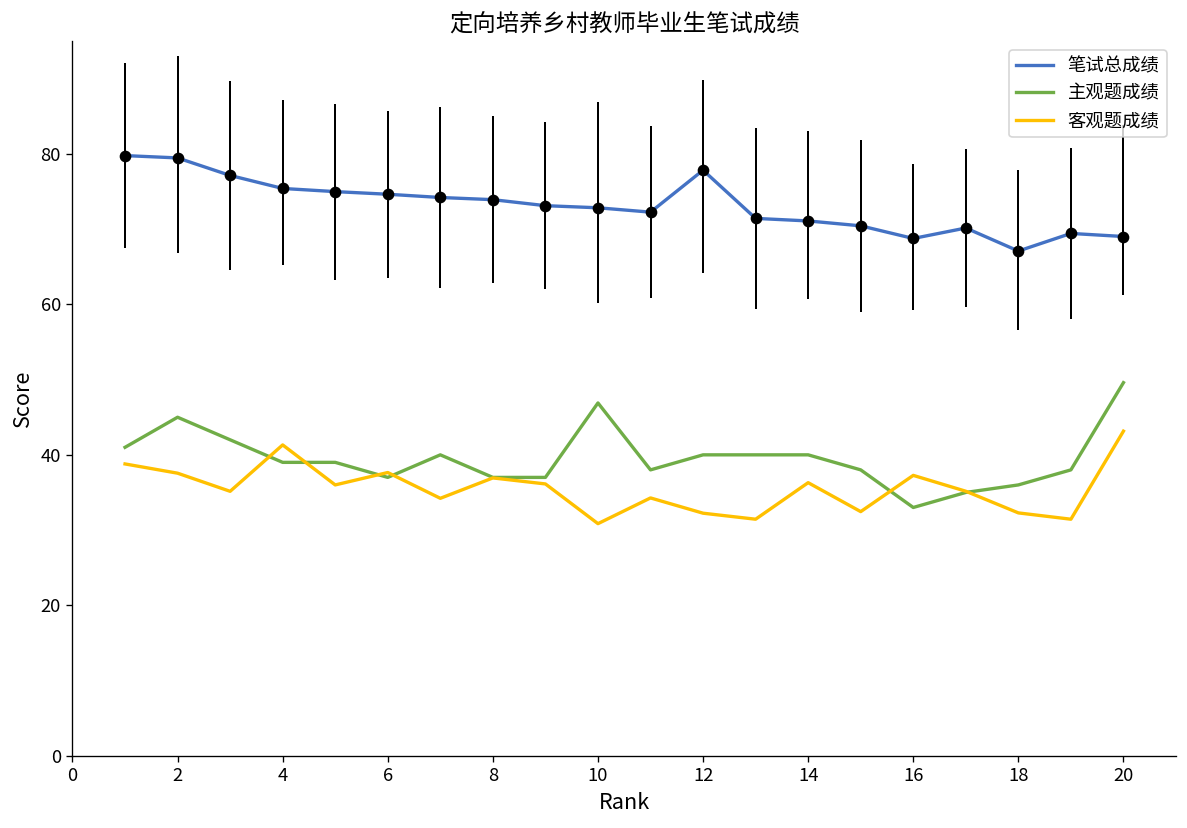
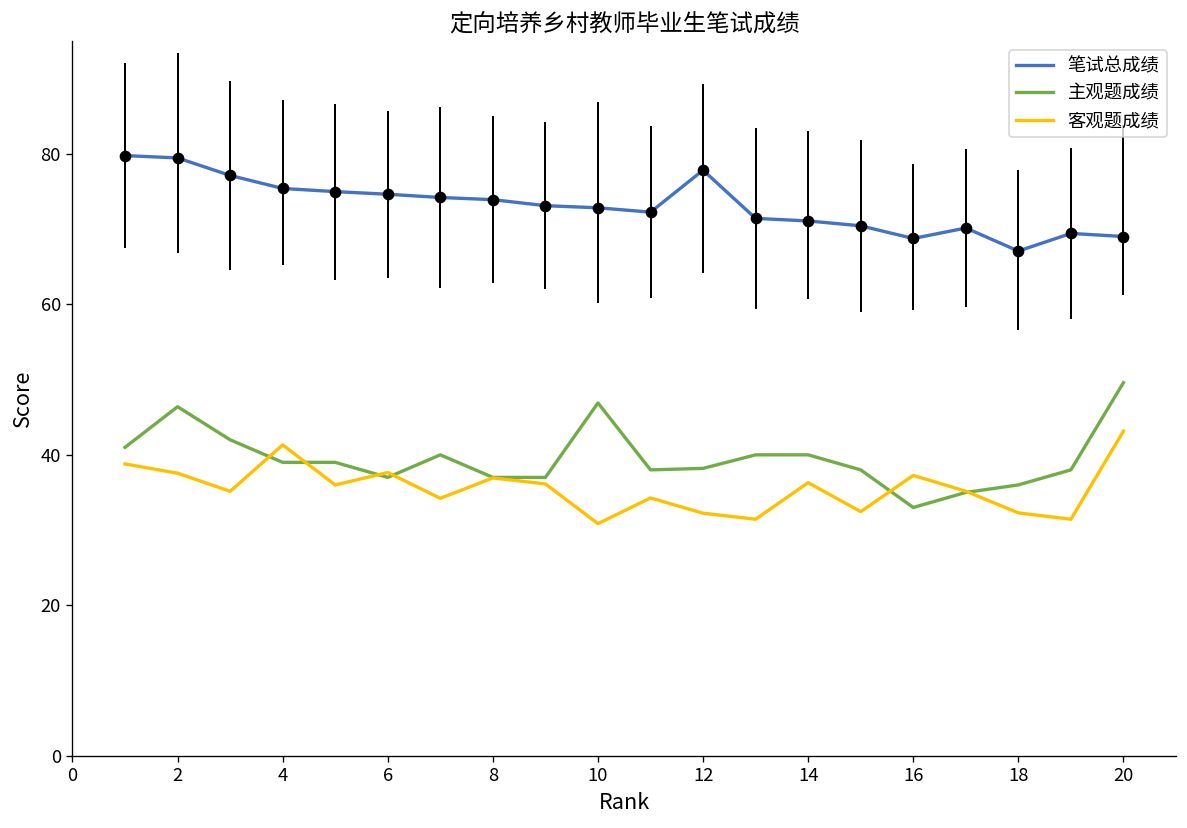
主观题成绩, 2: 45 -> 46
主观题成绩, 12: 40 -> 38
